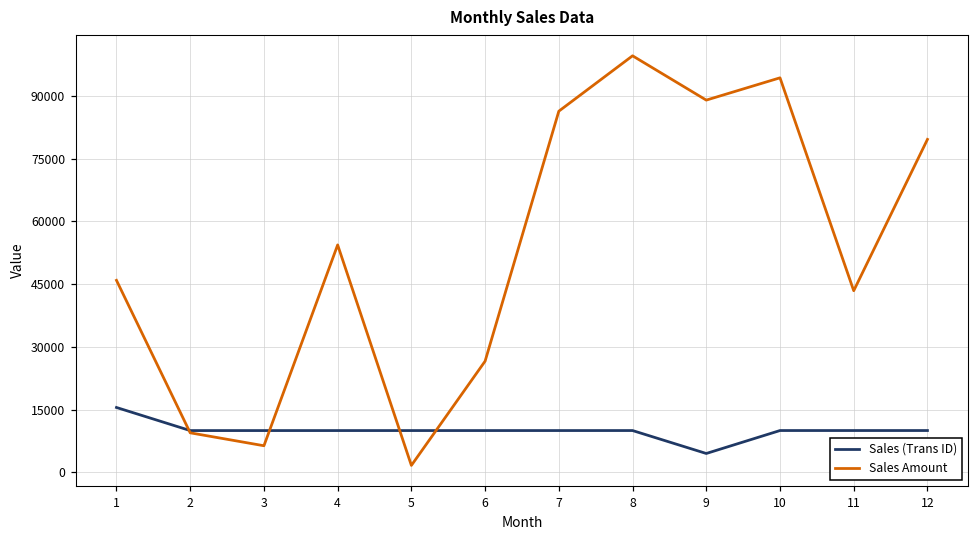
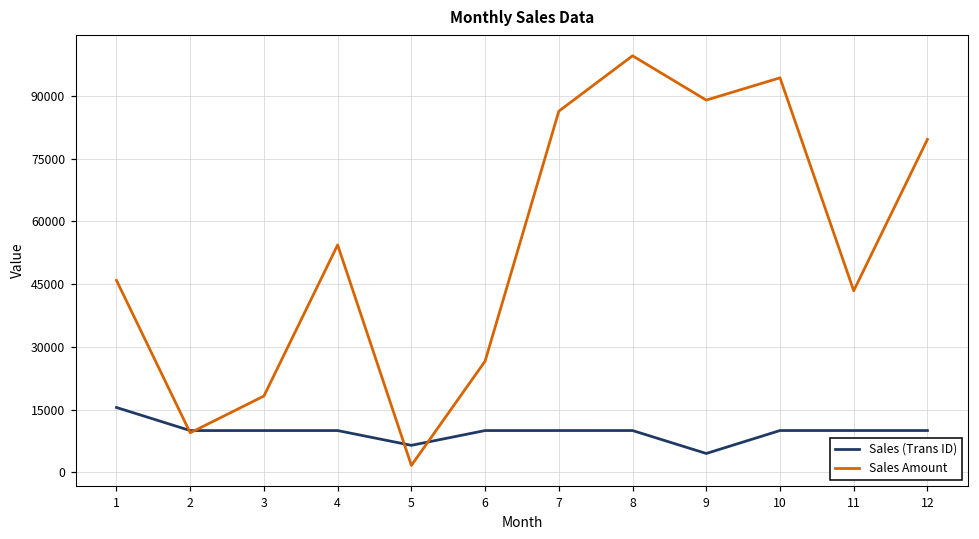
Sales Amount, 3: 6000 -> 18000
Sales (Trans ID), 5: 10000 -> 6000
